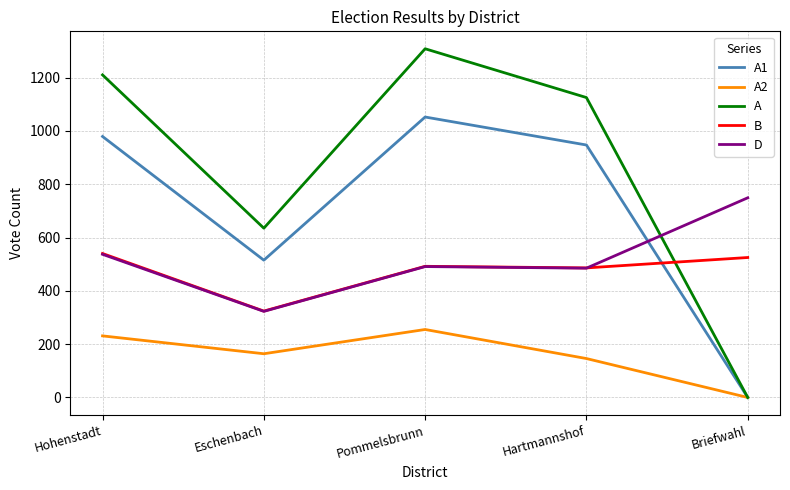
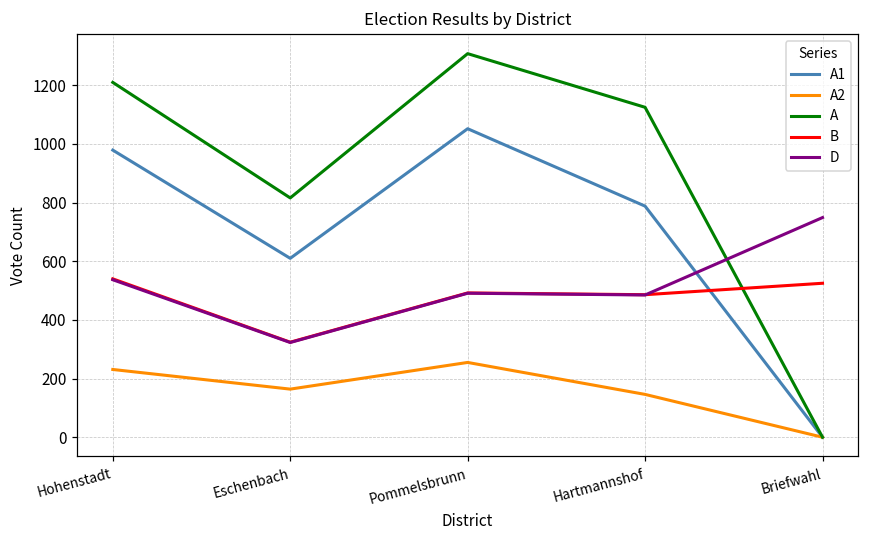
A1, Eschenbach: 520 -> 610
A, Eschenbach: 640 -> 820
A1, Hartmannshof: 950 -> 790
